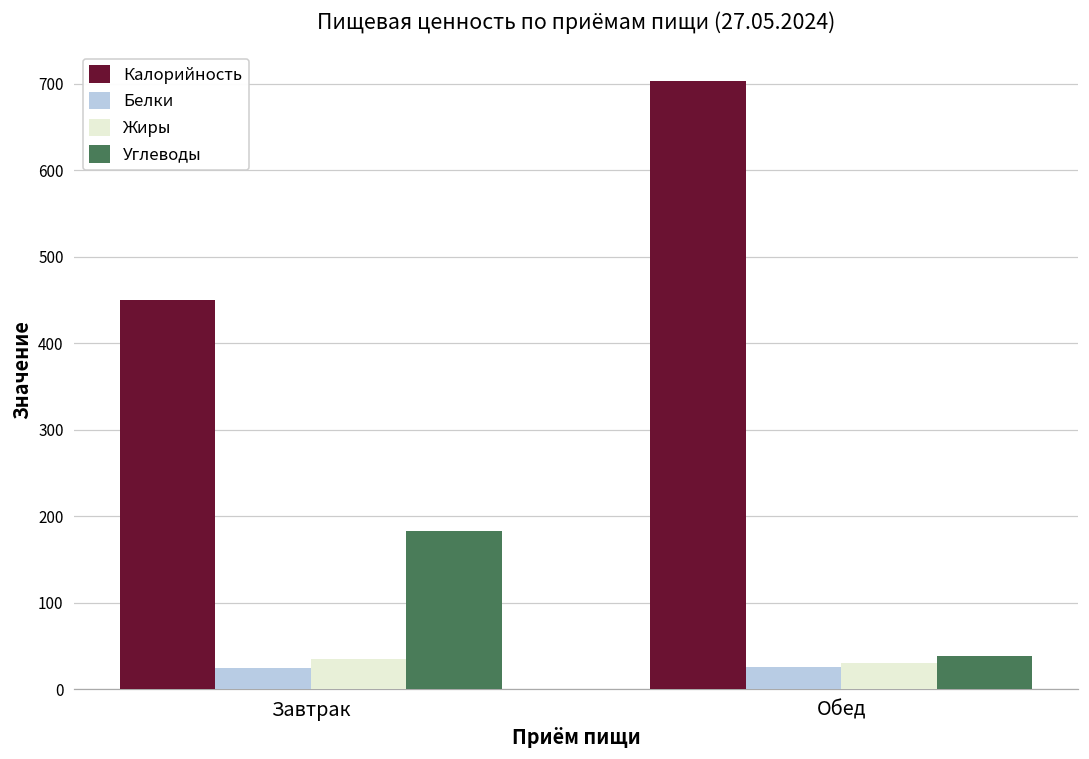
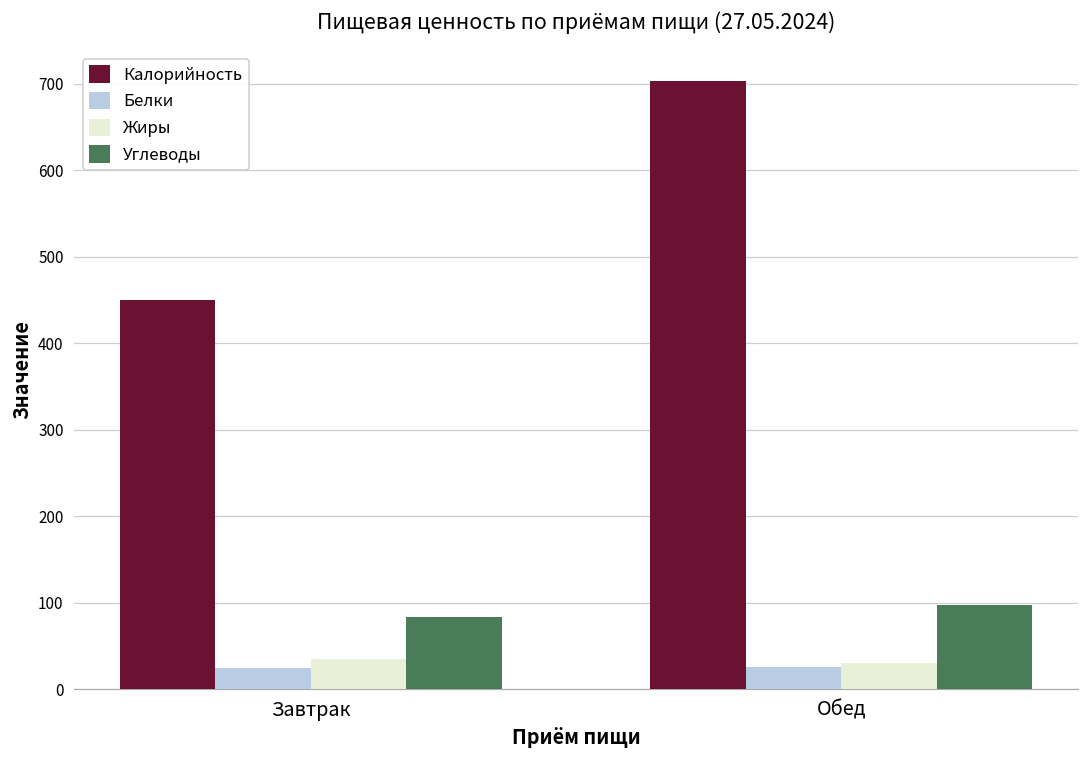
Углеводы, Завтрак: 180 -> 80
Углеводы, Обед: 40 -> 100
